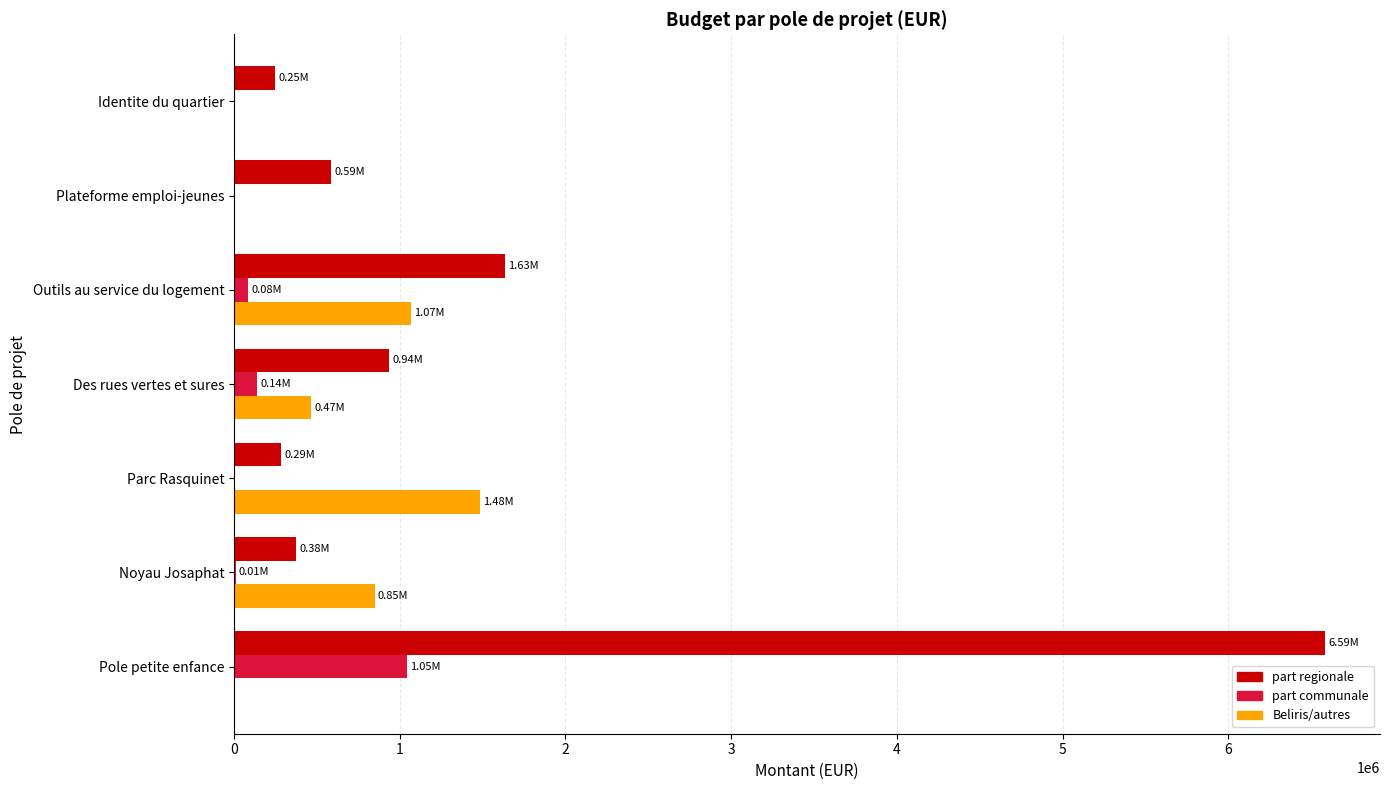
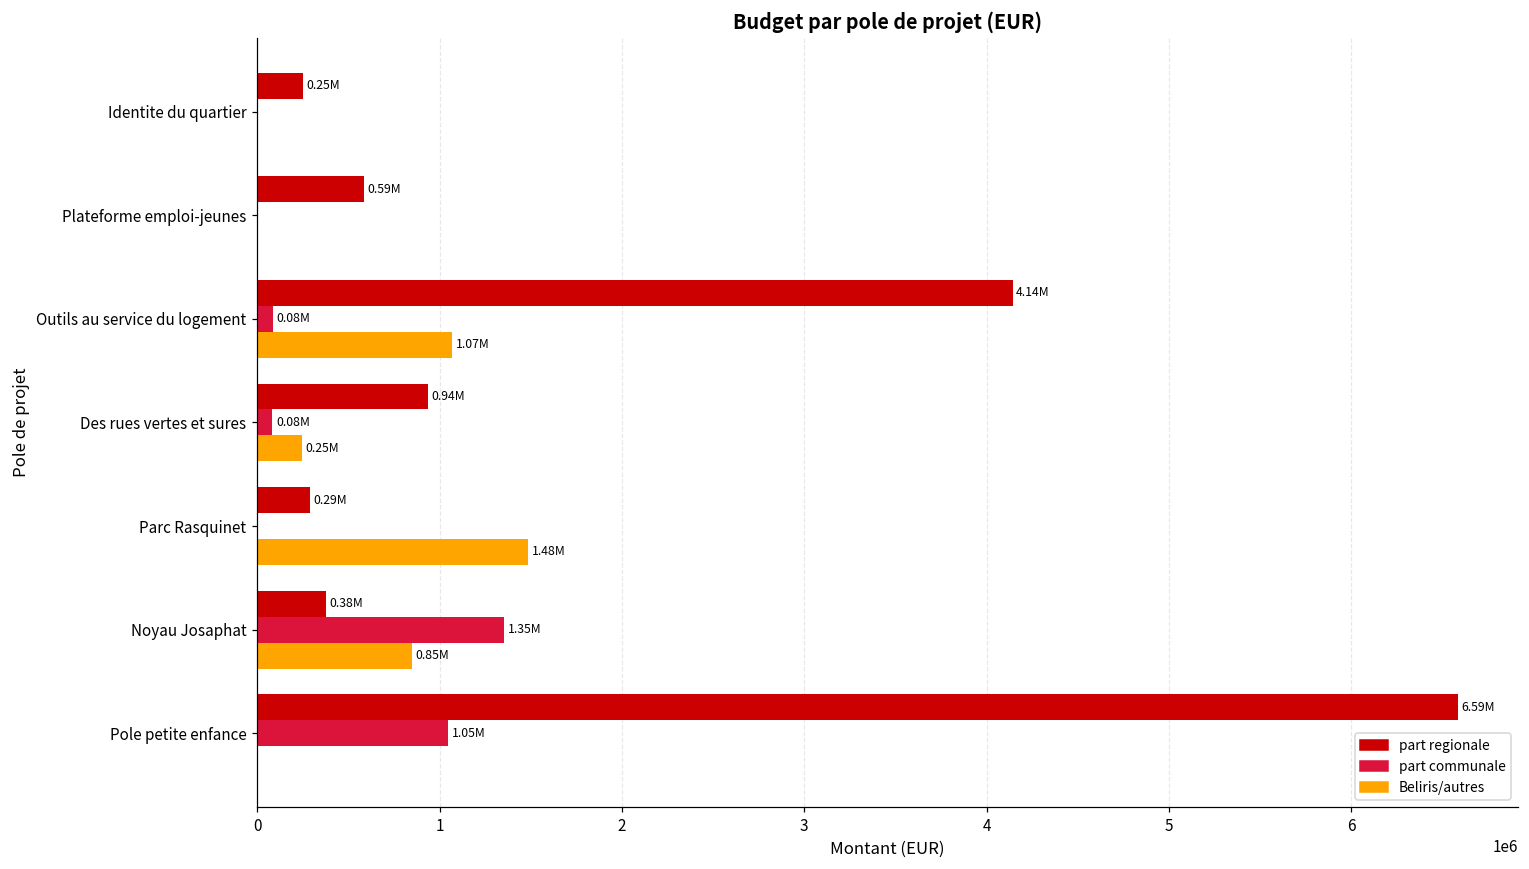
part regionale, Outils au service du logement: 1.63M -> 4.14M
part communale, Des rues vertes et sures: 0.14M -> 0.08M
Beliris/autres, Des rues vertes et sures: 0.47M -> 0.25M
part communale, Noyau Josaphat: 0.01M -> 1.35M
